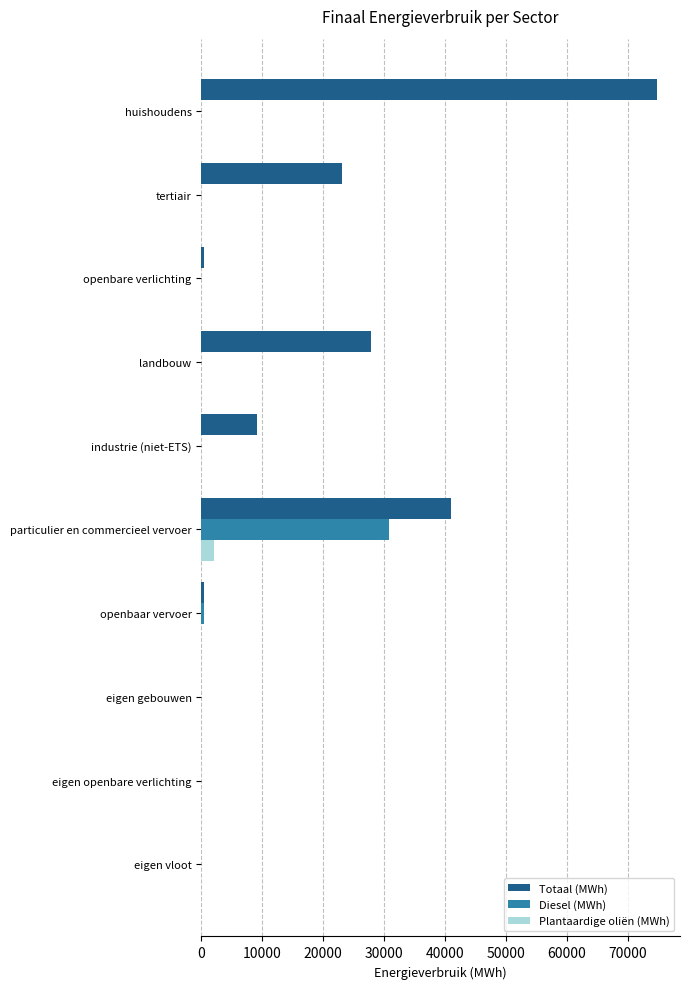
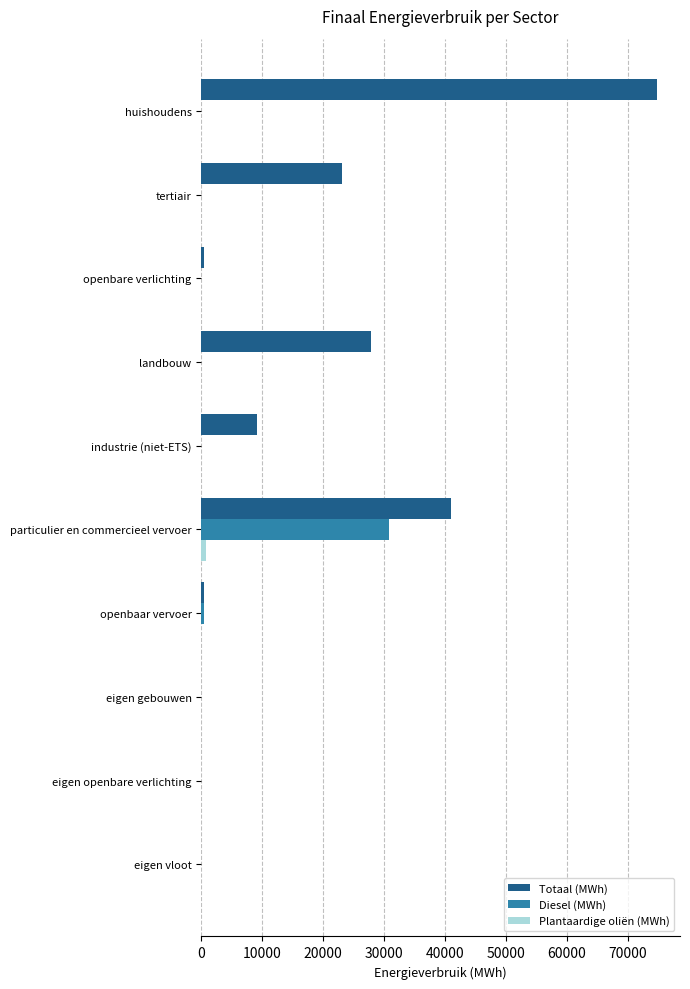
Plantaardige oliën (MWh), particulier en commercieel vervoer: 2000 -> 1000
